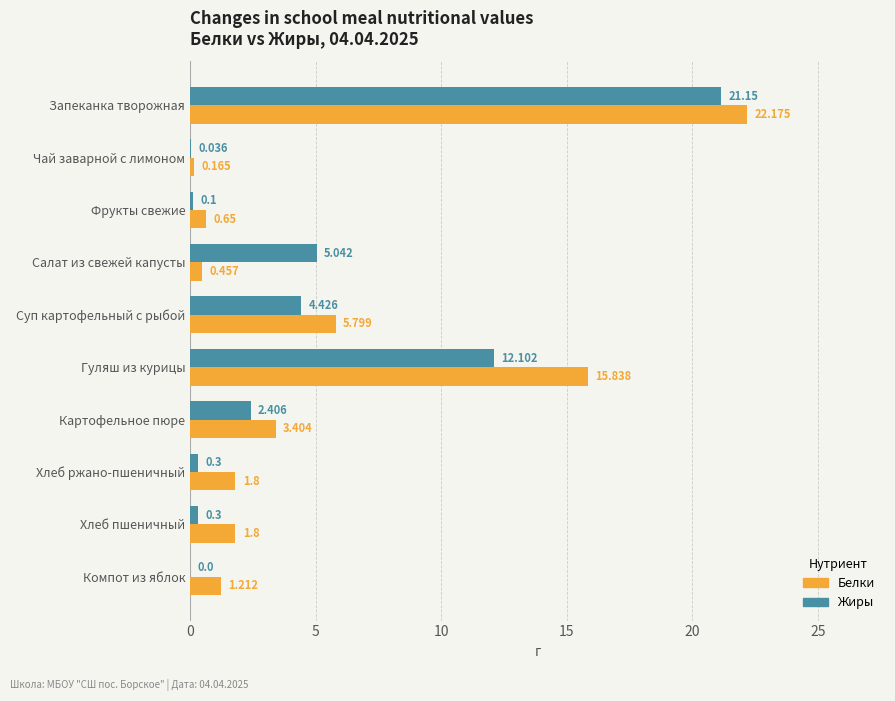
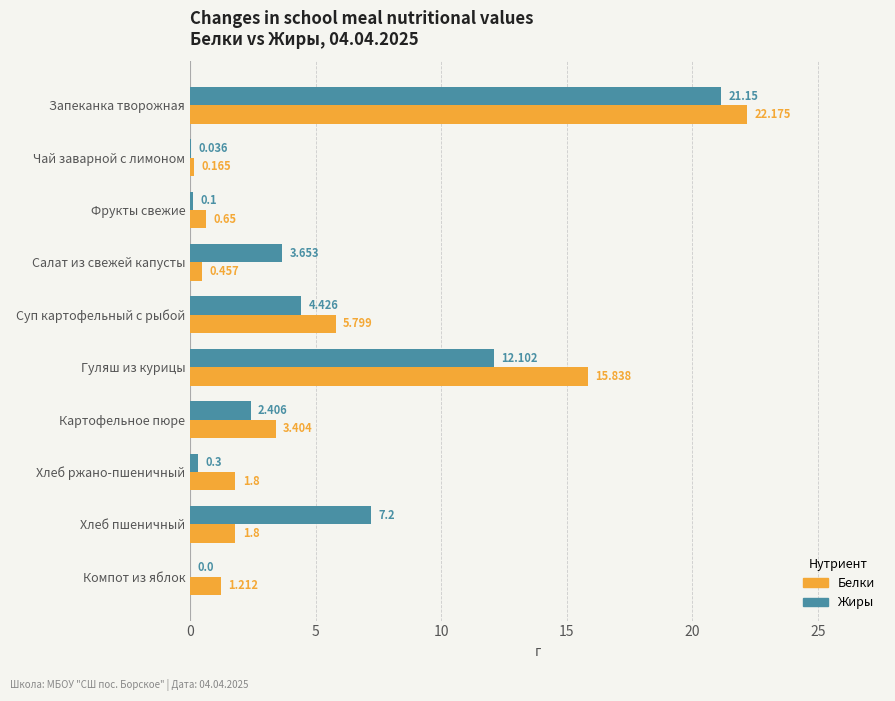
Жиры, Салат из свежей капусты: 5.042 -> 3.653
Жиры, Хлеб пшеничный: 0.3 -> 7.2
